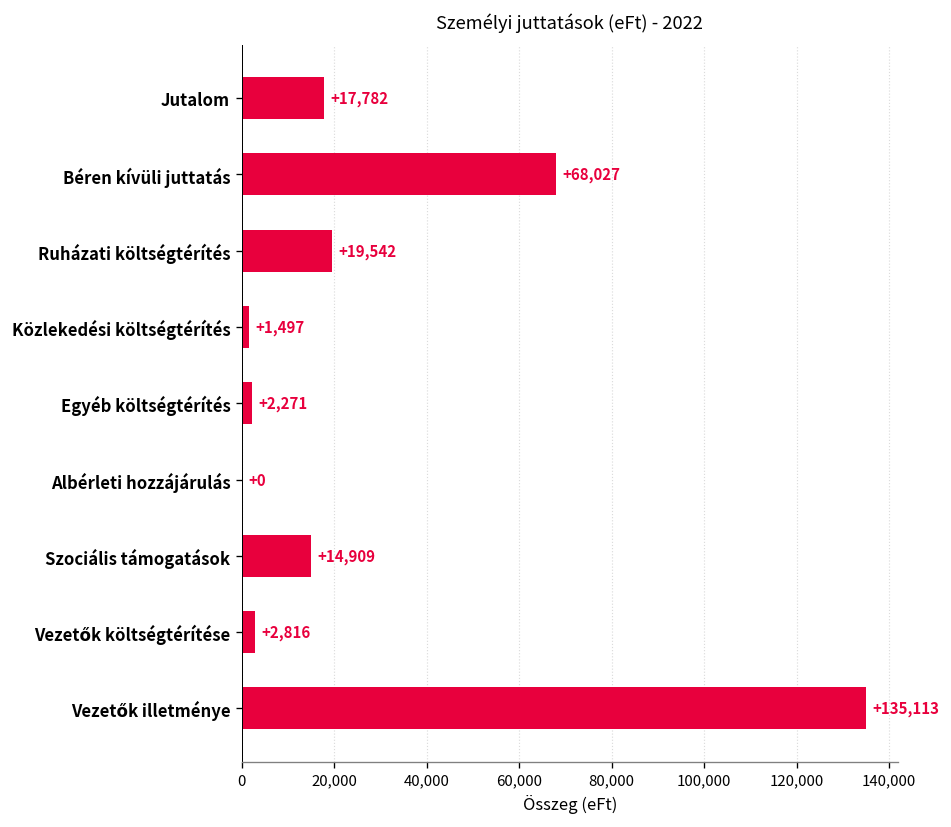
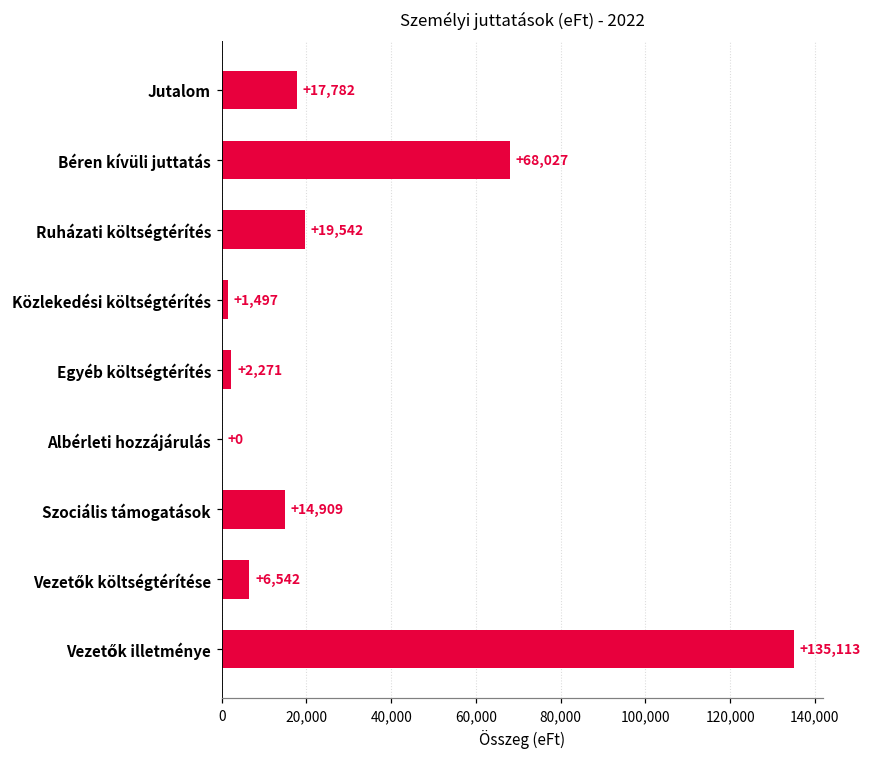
Vezetők költségtérítése: +2,816 -> +6,542
